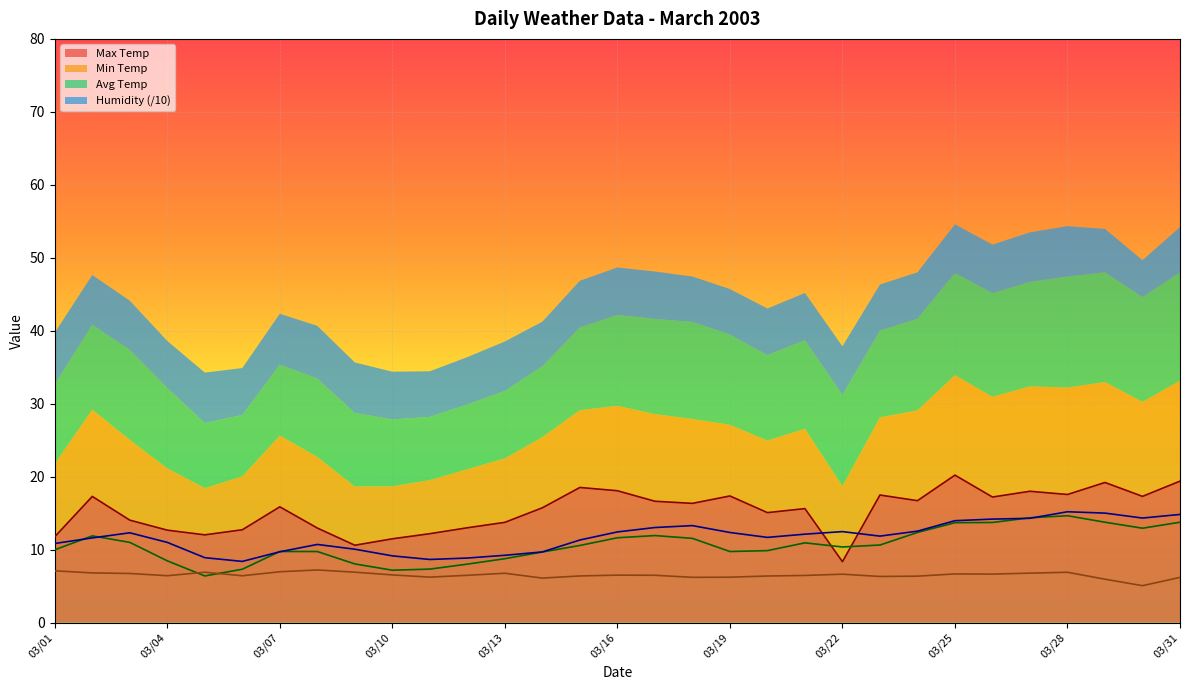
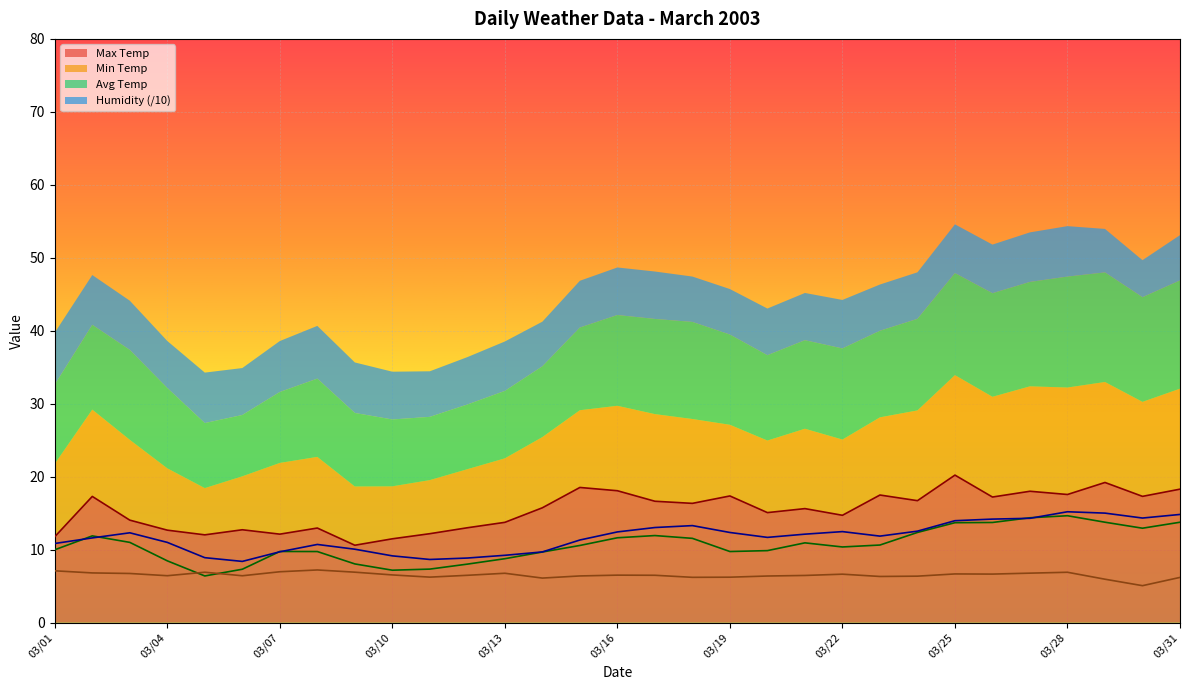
Max Temp, 03/07: 16 -> 12
Max Temp, 03/22: 8 -> 15
Max Temp, 03/31: 19 -> 18
